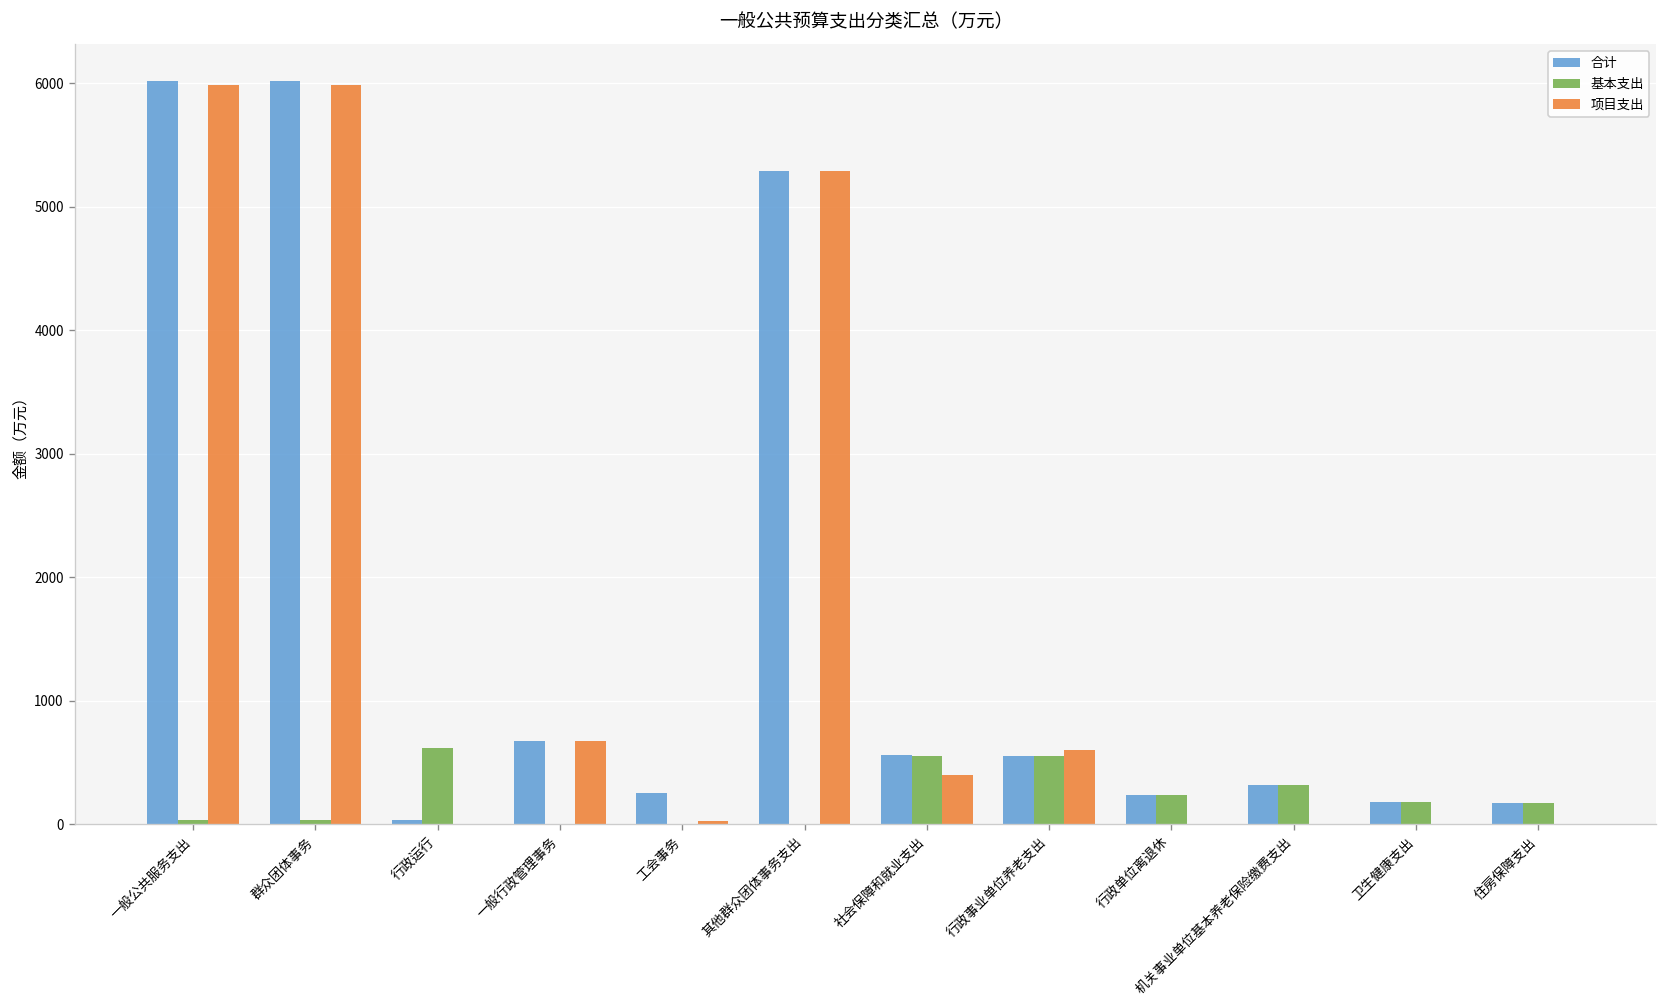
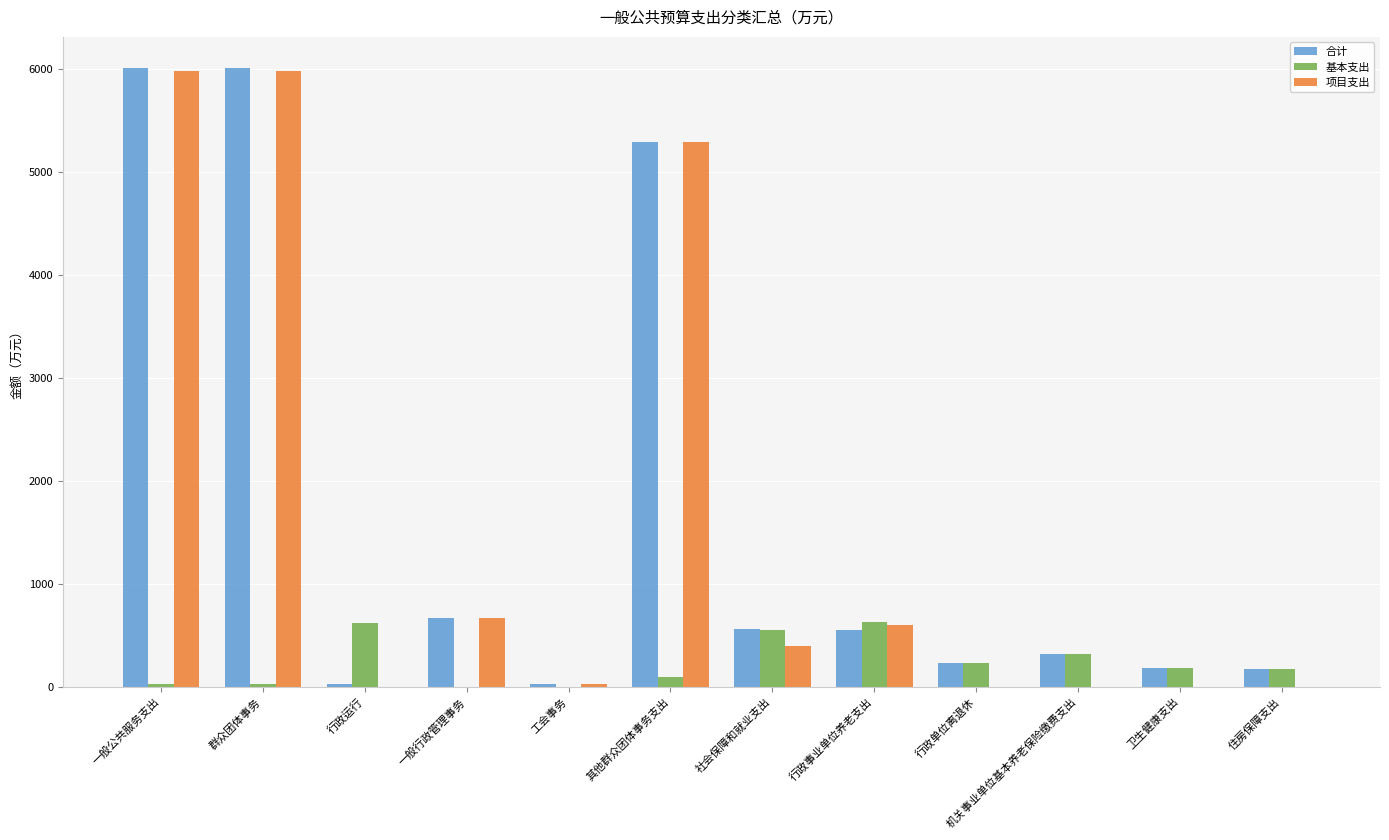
合计, 工会事务: 250 -> 20
基本支出, 其他群众团体事务支出: 0 -> 90
基本支出, 行政事业单位养老支出: 550 -> 630
